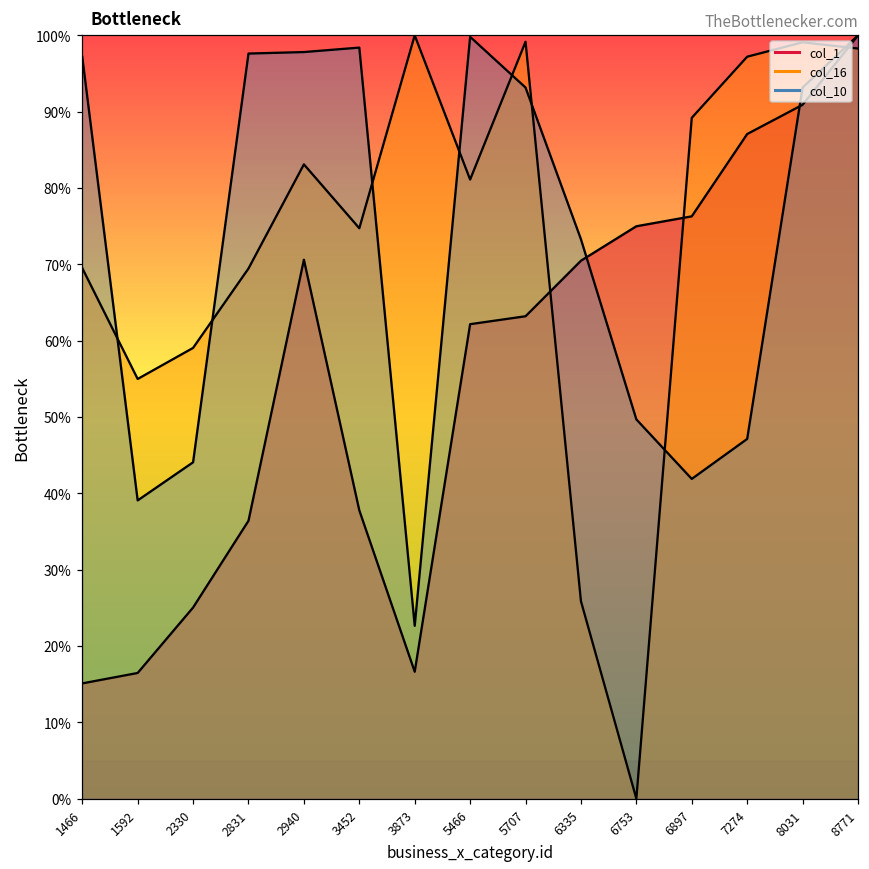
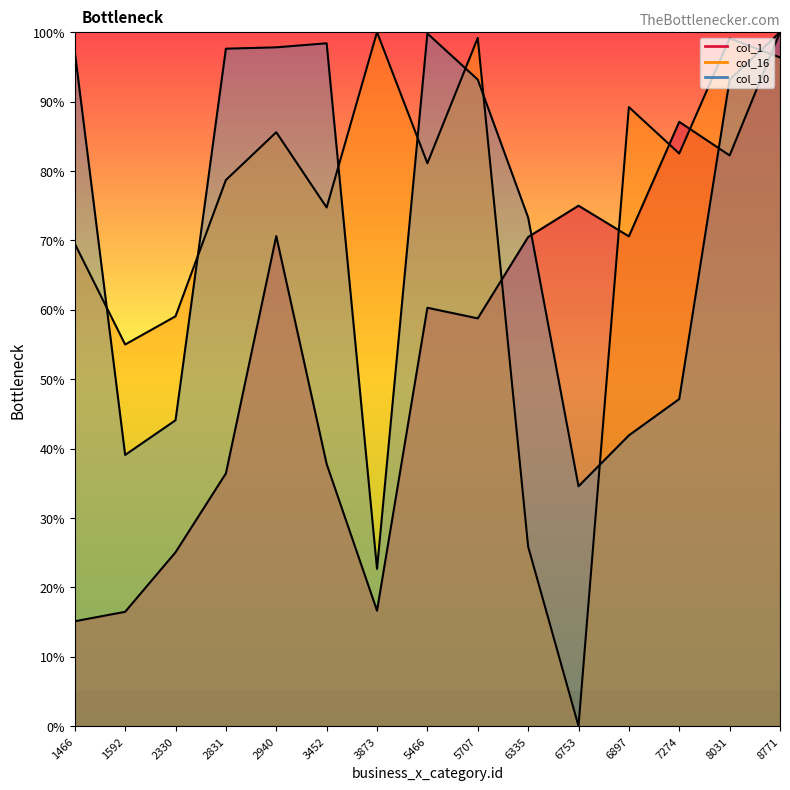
col_16, 2831: 69% -> 79%
col_16, 2940: 83% -> 86%
col_1, 5466: 62% -> 60%
col_1, 5707: 63% -> 59%
col_10, 6753: 50% -> 35%
col_1, 6897: 76% -> 71%
col_16, 7274: 97% -> 83%
col_1, 8031: 91% -> 82%
col_16, 8771: 98% -> 96%
